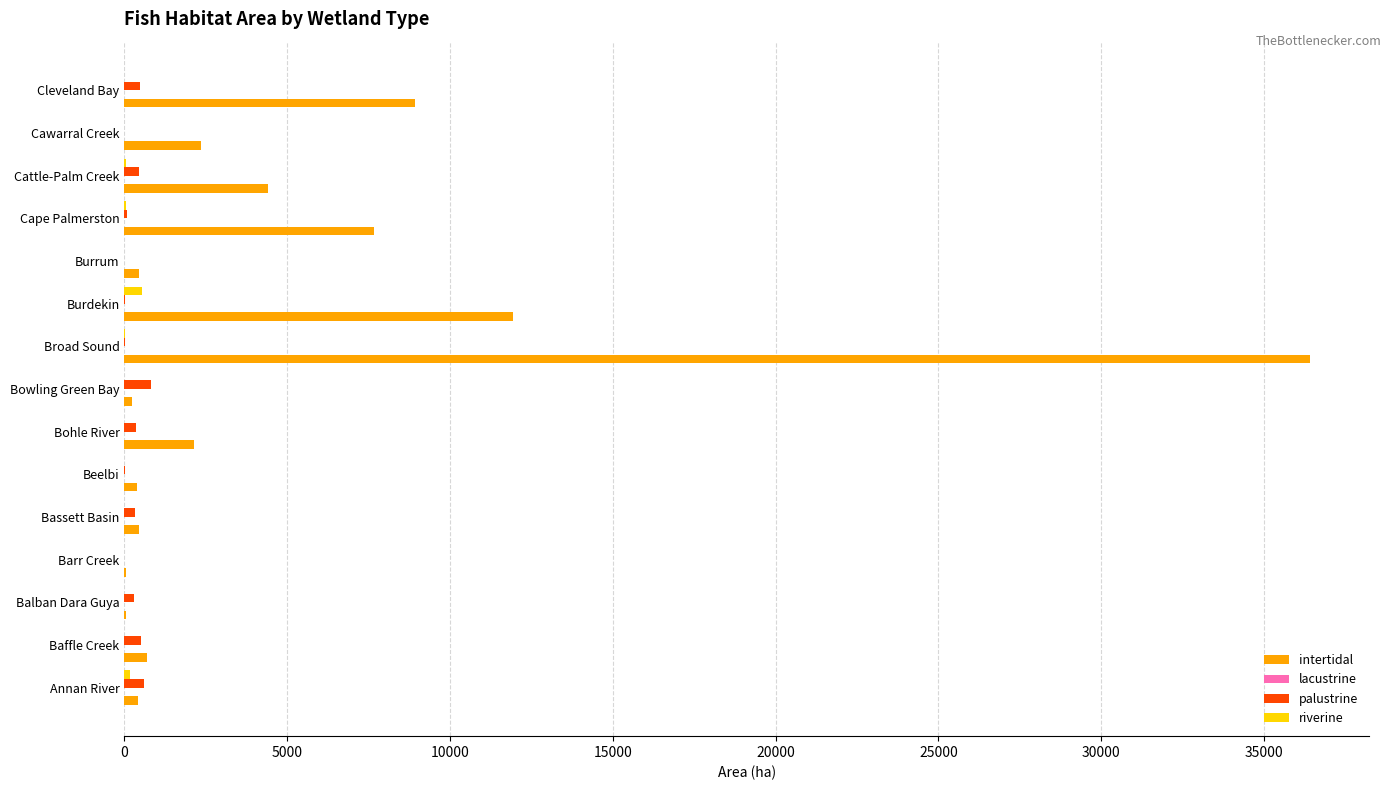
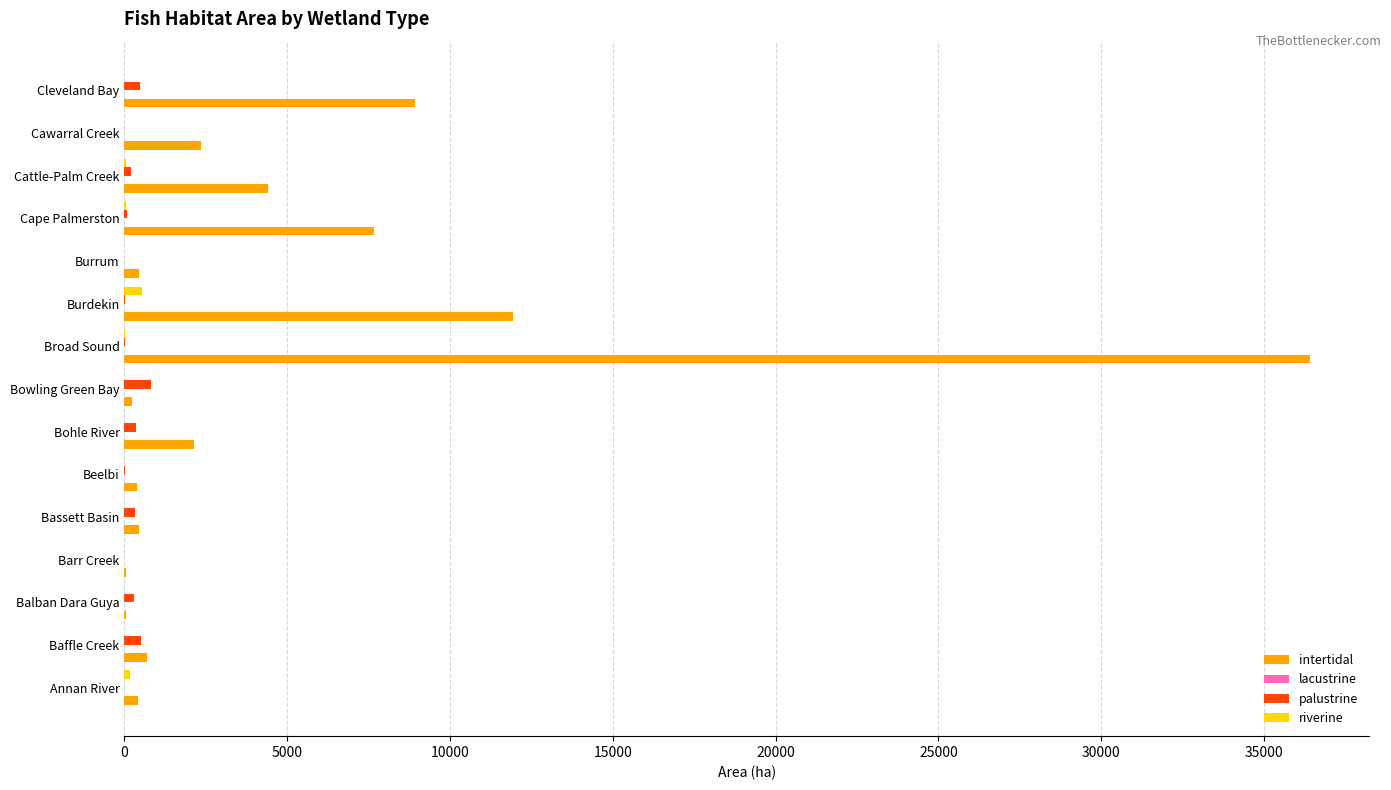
palustrine, Cattle-Palm Creek: 500 -> 200
palustrine, Annan River: 600 -> 0
